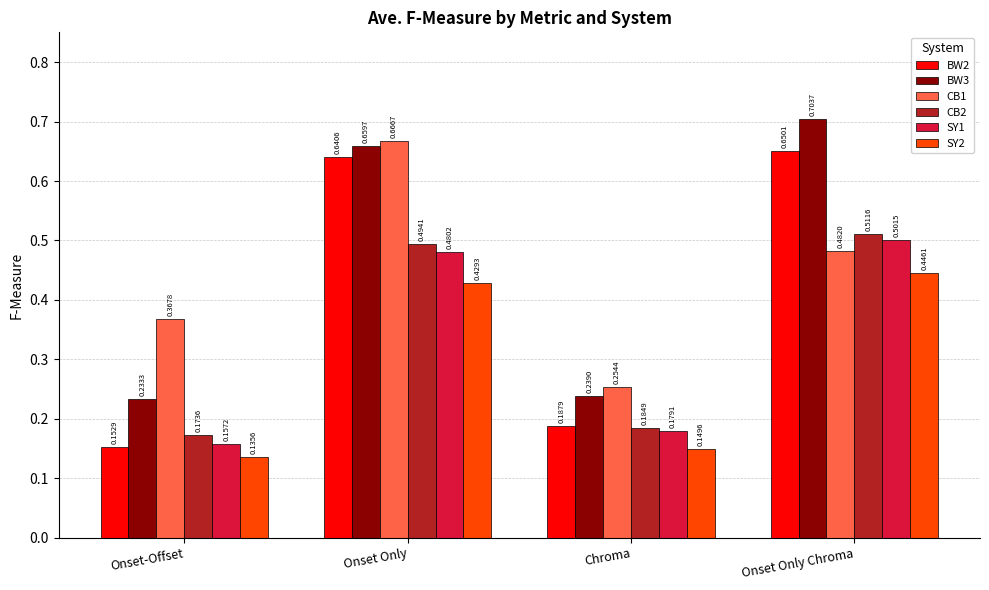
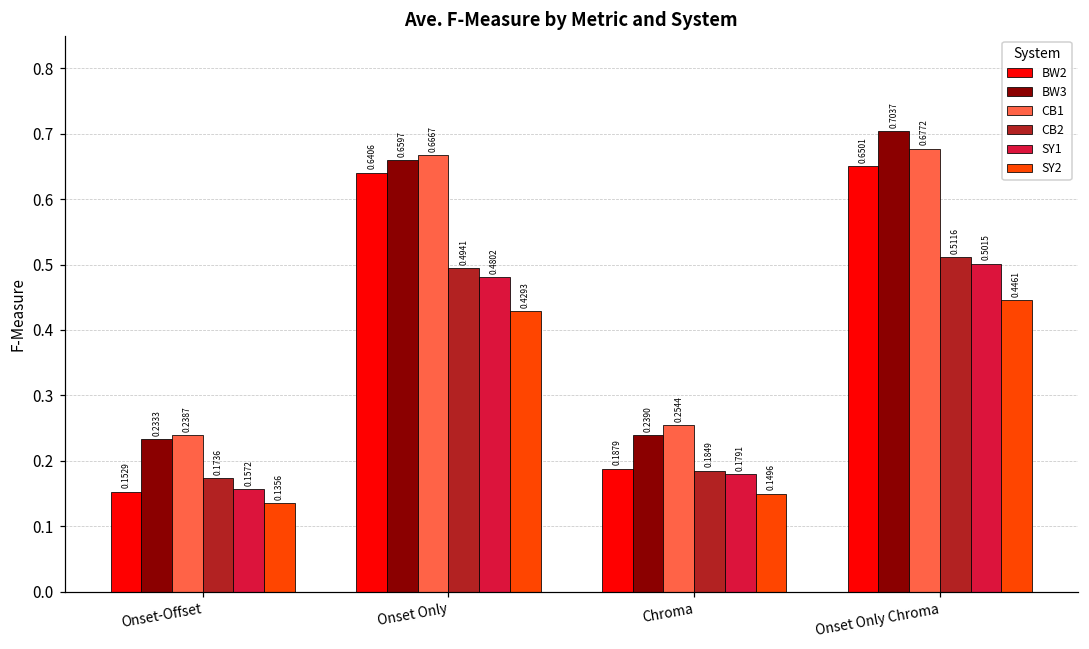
CB1, Onset-Offset: 0.3678 -> 0.2387
CB1, Onset Only Chroma: 0.4820 -> 0.6772
